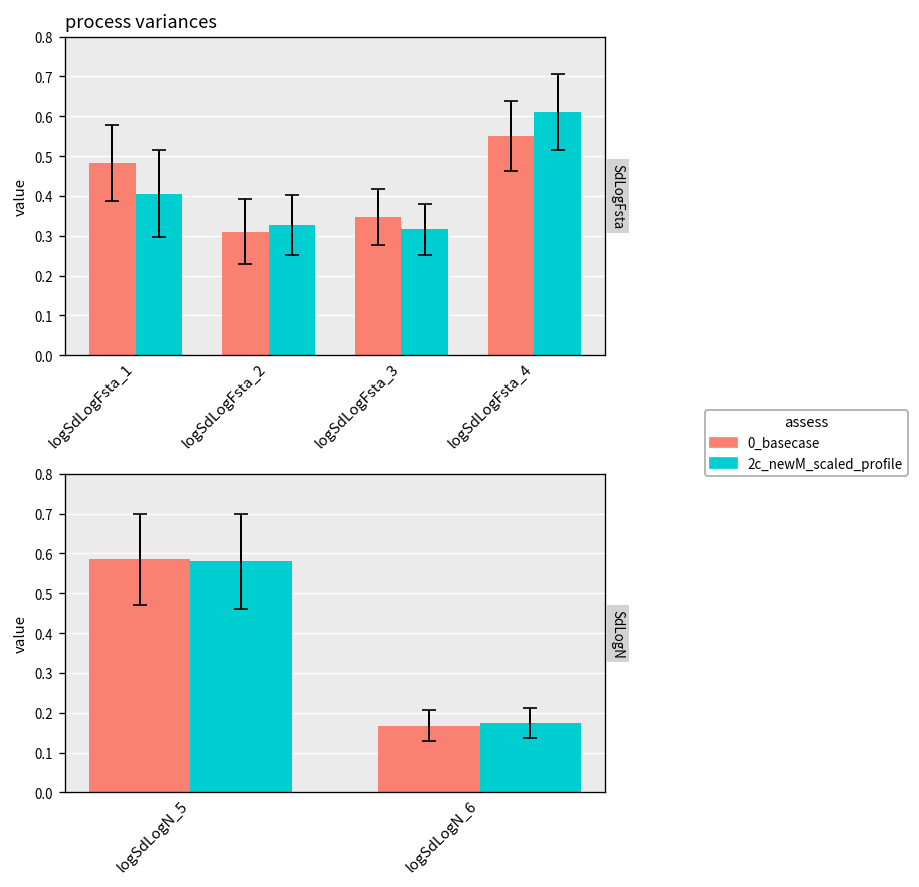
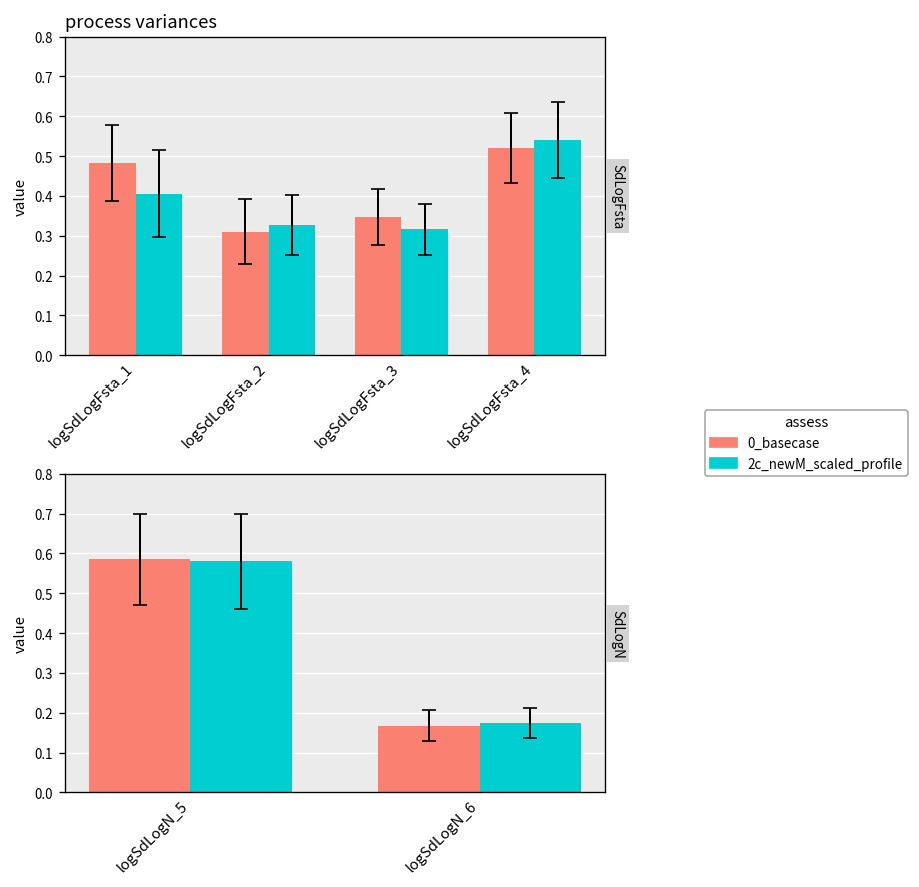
process variances, 0_basecase, logSdLogFsta_4: 0.55 -> 0.52
process variances, 2c_newM_scaled_profile, logSdLogFsta_4: 0.61 -> 0.54
